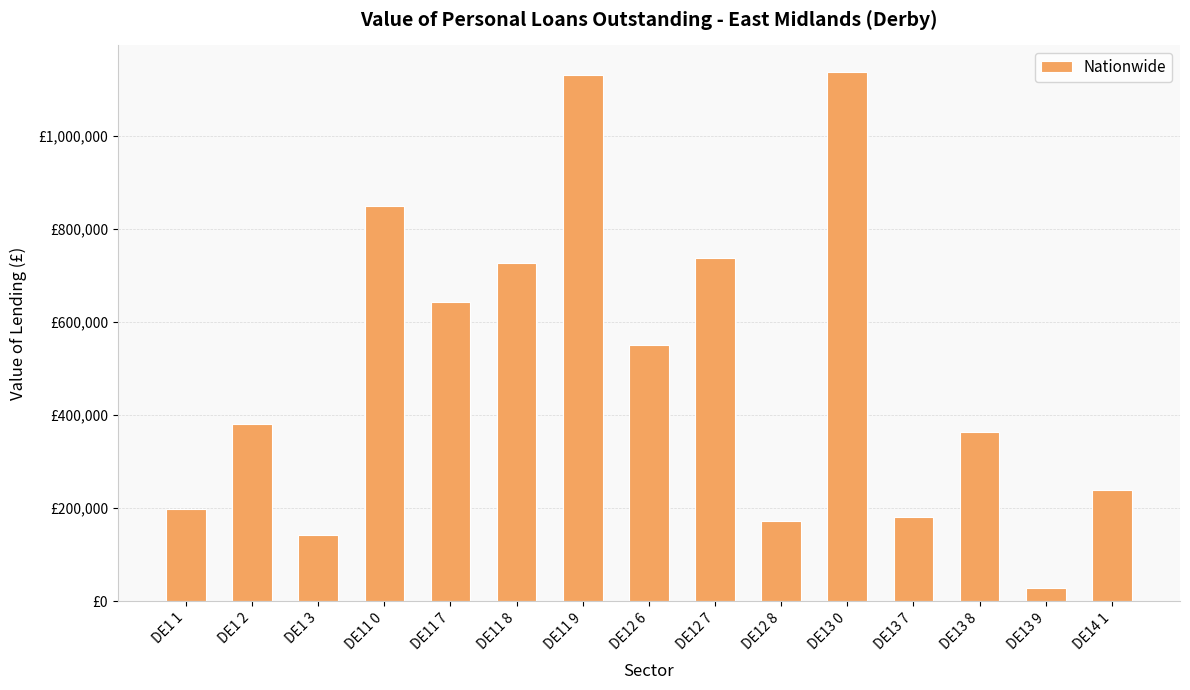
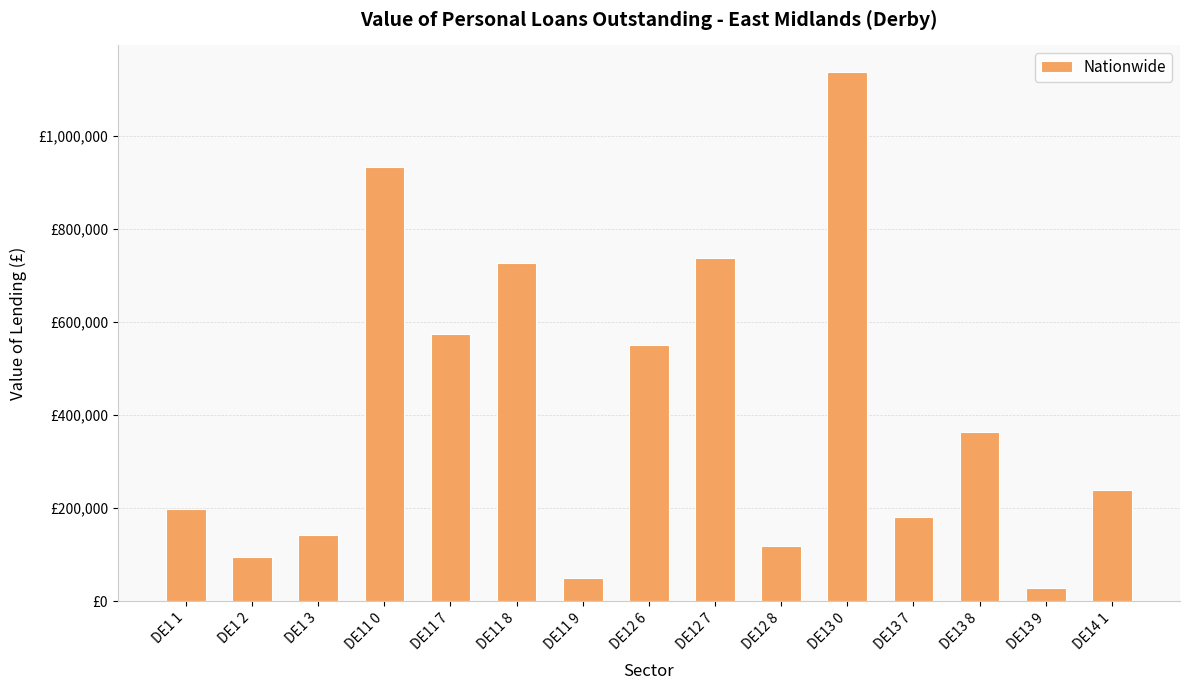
DE1 2: £380,000 -> £90,000
DE11 0: £850,000 -> £930,000
DE11 7: £640,000 -> £570,000
DE11 9: £1,130,000 -> £50,000
DE12 8: £170,000 -> £120,000
